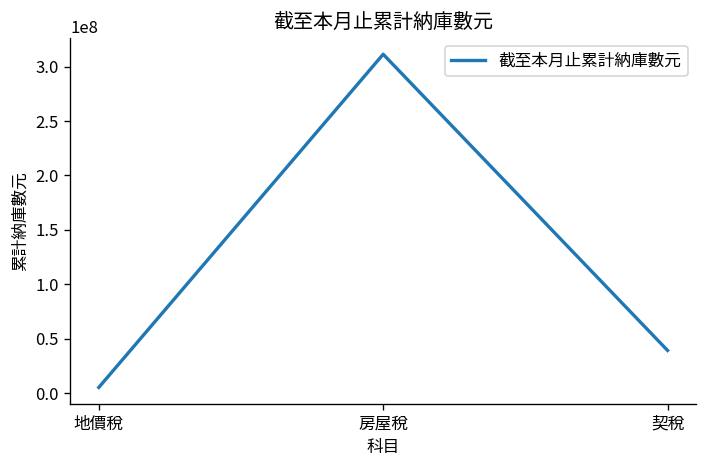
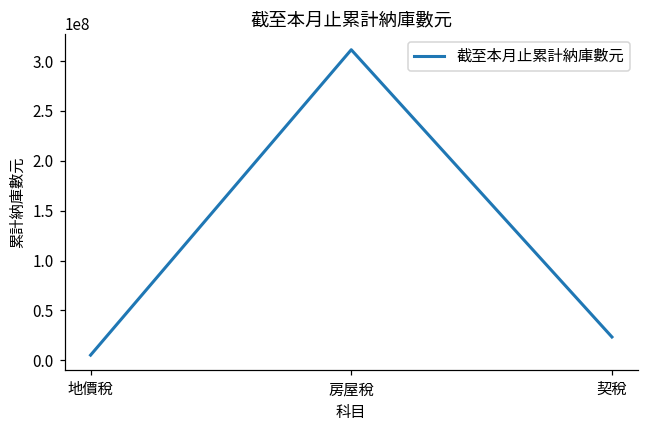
契稅: 40000000 -> 20000000
